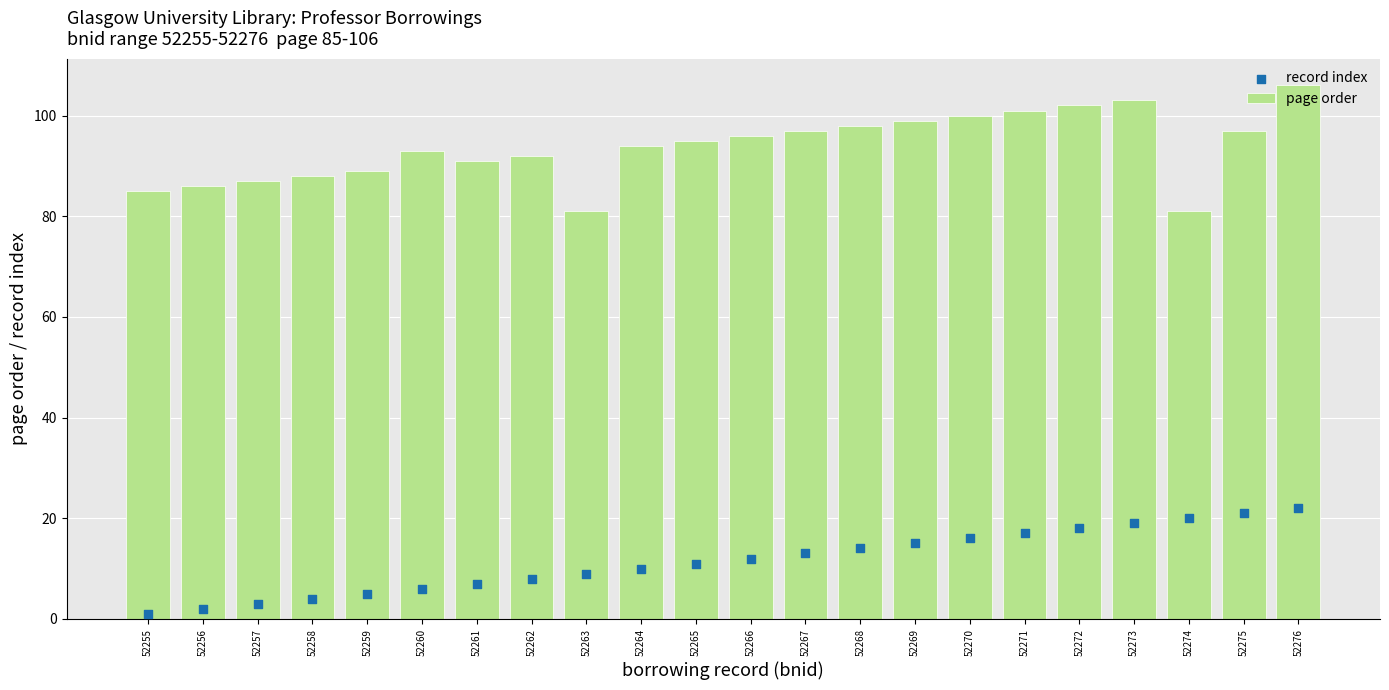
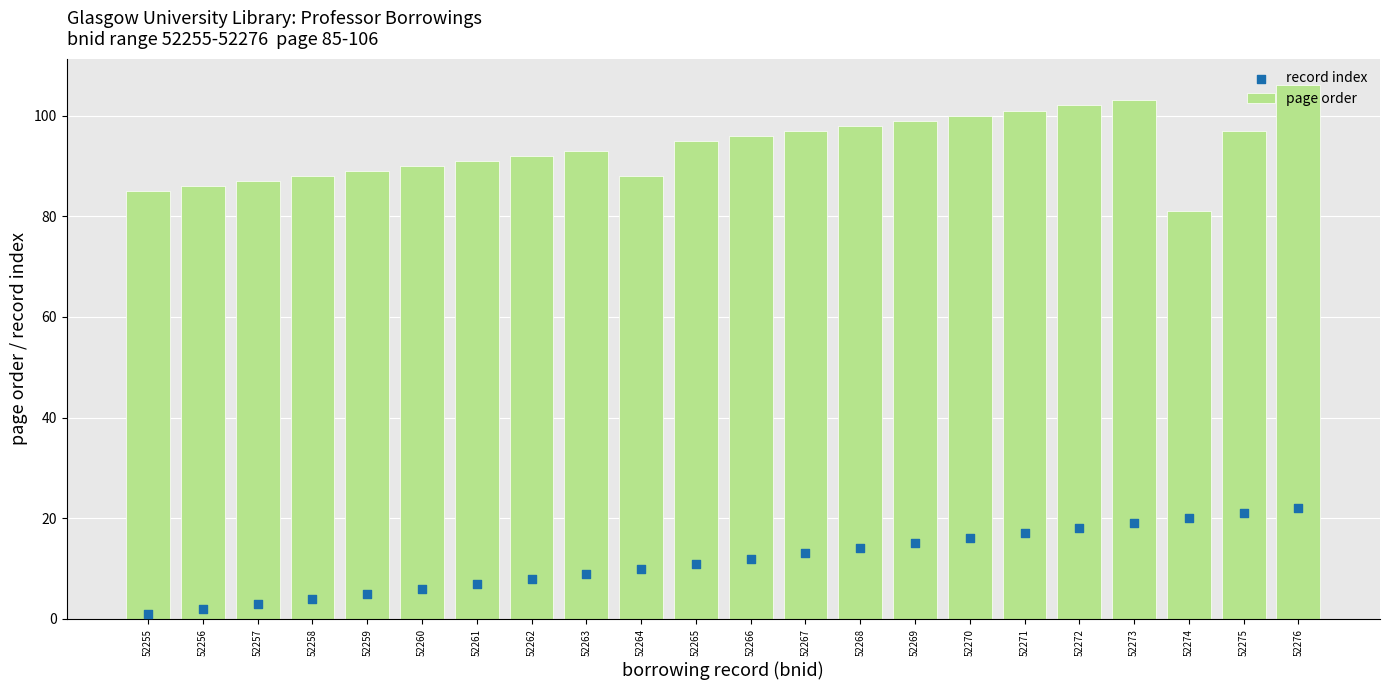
page order, 52260: 93 -> 90
page order, 52263: 81 -> 93
page order, 52264: 94 -> 88
